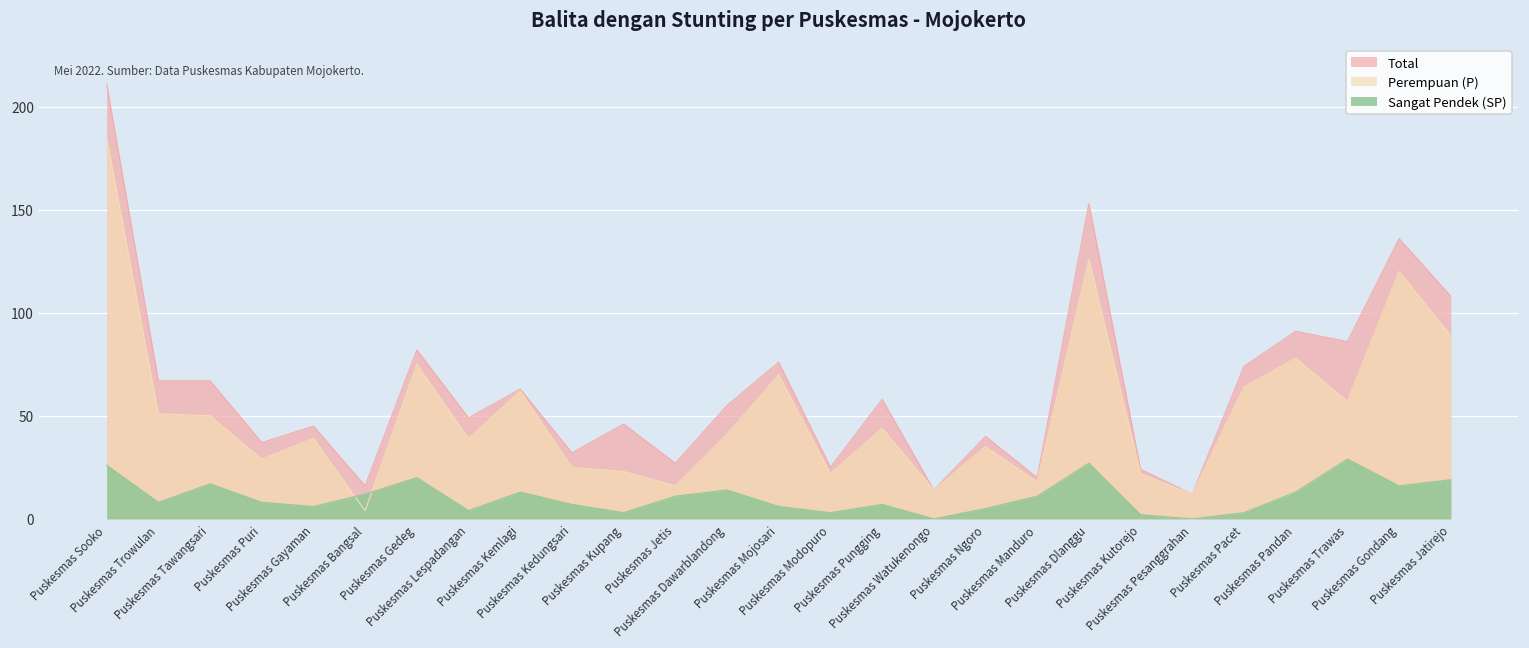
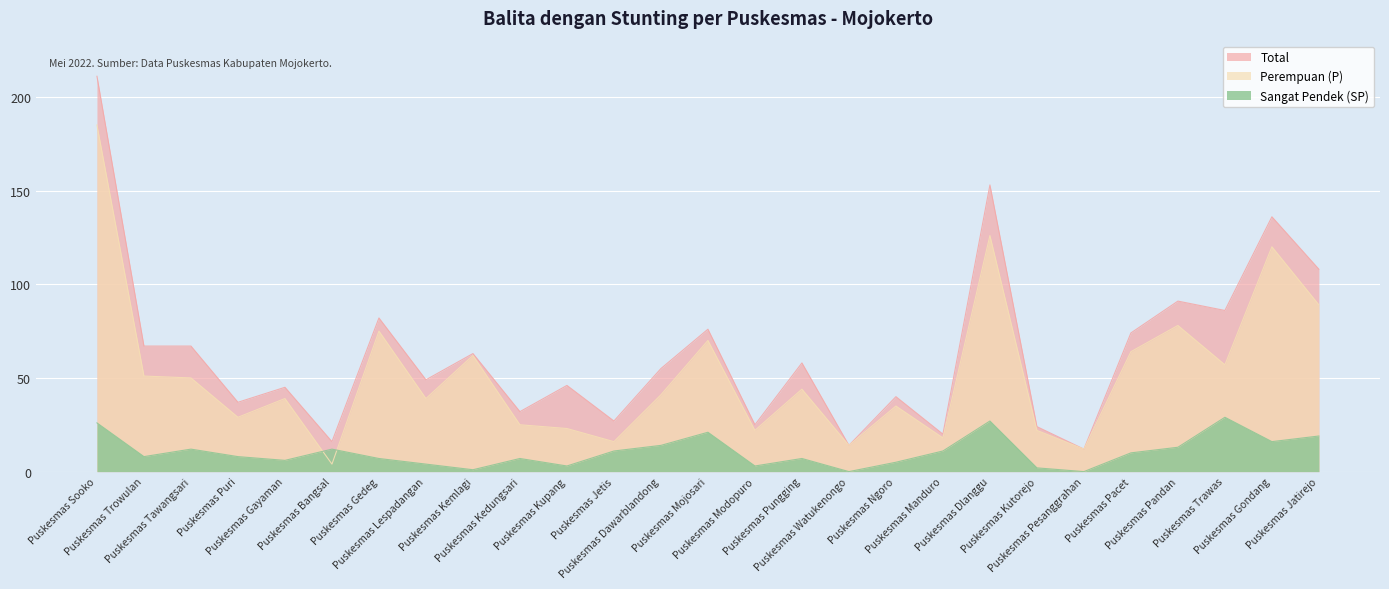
Sangat Pendek (SP), Puskesmas Tawangsari: 17 -> 12
Sangat Pendek (SP), Puskesmas Gedeg: 20 -> 7
Sangat Pendek (SP), Puskesmas Kemlagi: 13 -> 1
Sangat Pendek (SP), Puskesmas Mojosari: 6 -> 21
Sangat Pendek (SP), Puskesmas Pacet: 3 -> 10
